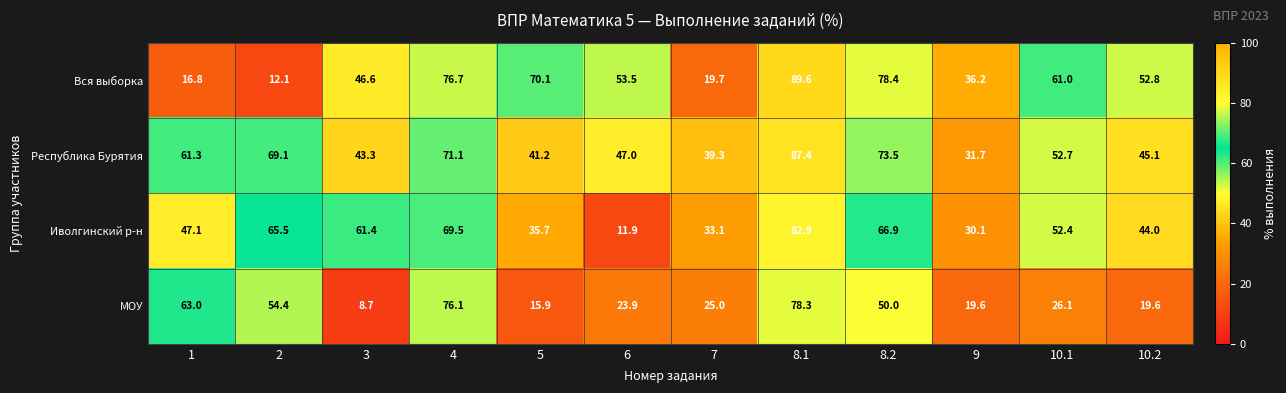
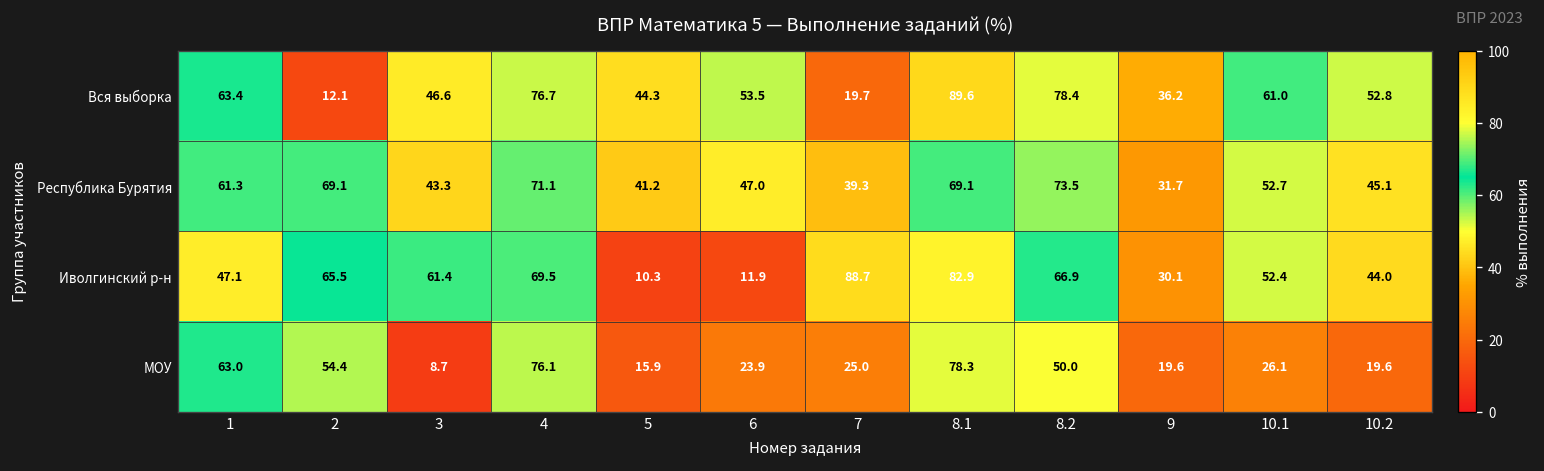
Вся выборка, 1: 16.8 -> 63.4
Вся выборка, 5: 70.1 -> 44.3
Республика Бурятия, 8.1: 87.4 -> 69.1
Иволгинский р-н, 5: 35.7 -> 10.3
Иволгинский р-н, 7: 33.1 -> 88.7
